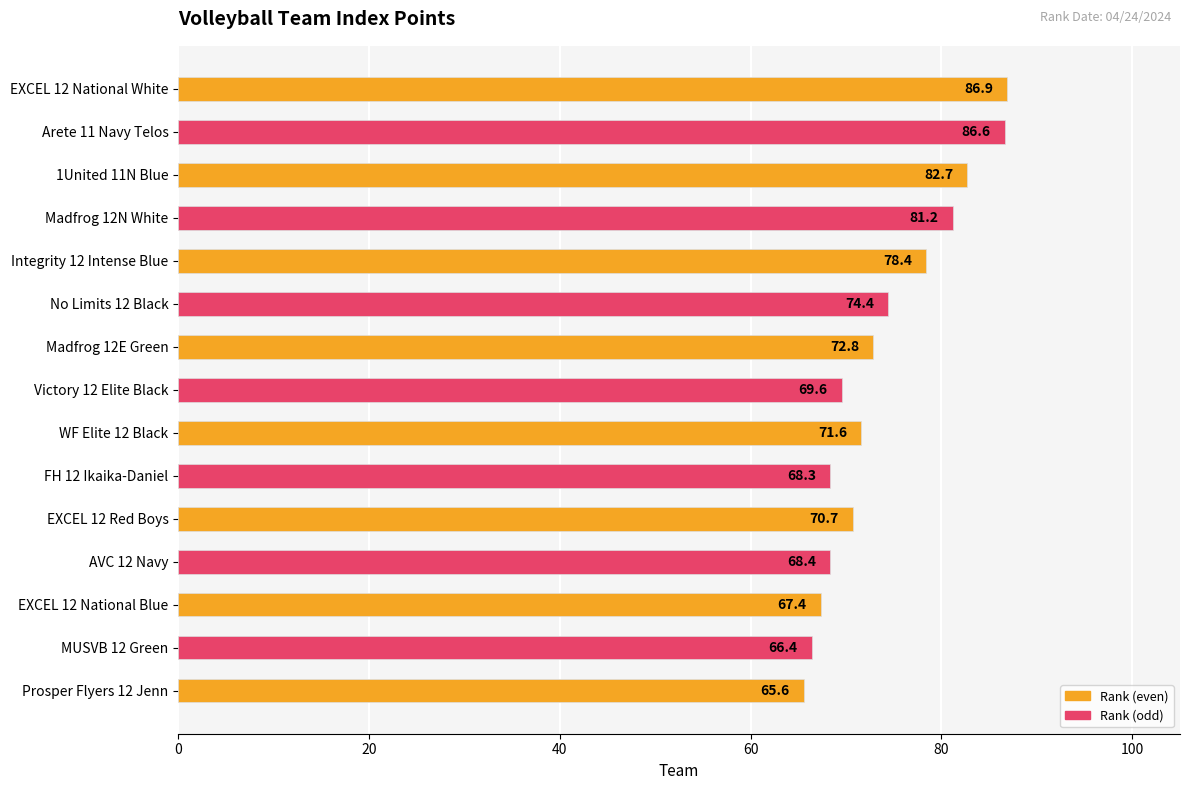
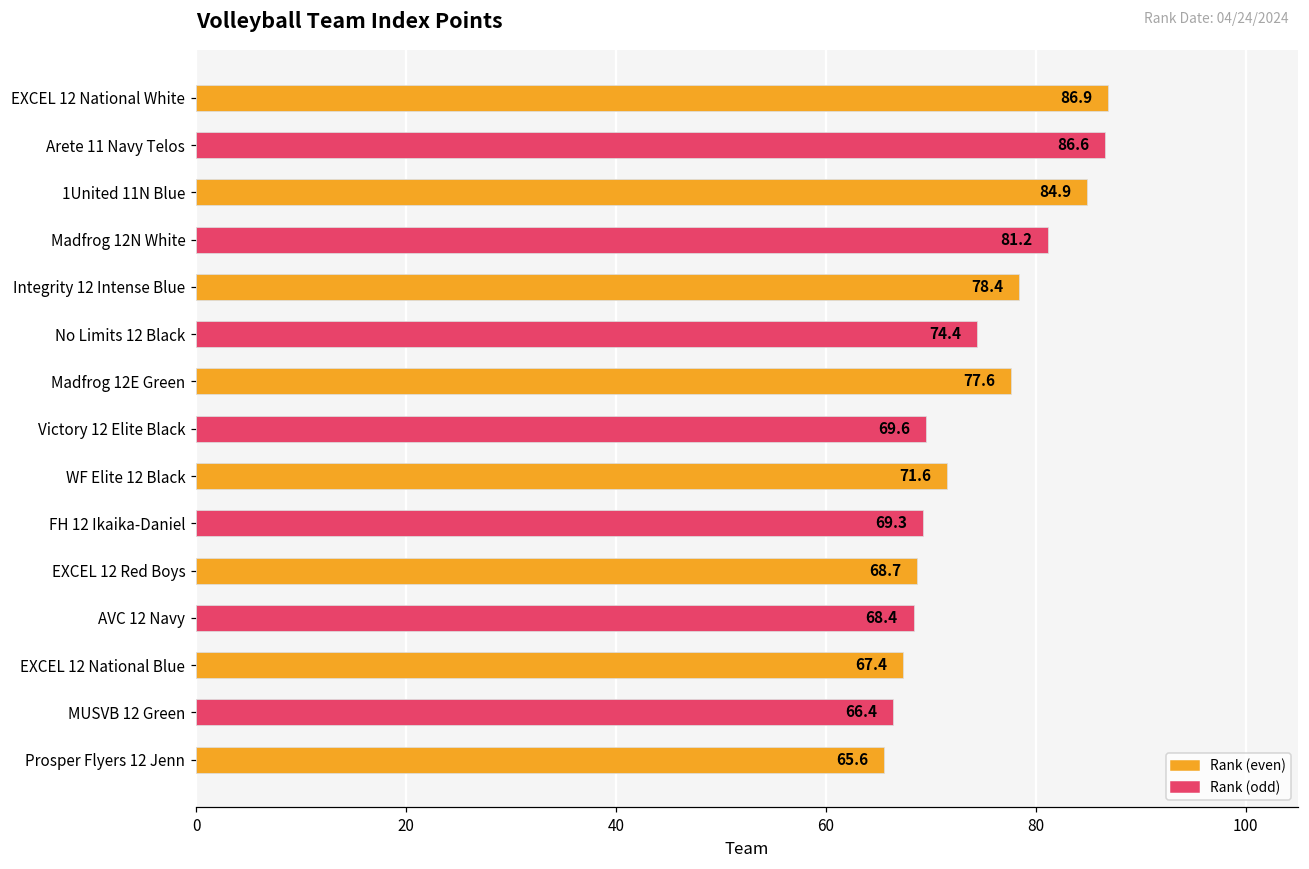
1United 11N Blue: 82.7 -> 84.9
Madfrog 12E Green: 72.8 -> 77.6
FH 12 Ikaika-Daniel: 68.3 -> 69.3
EXCEL 12 Red Boys: 70.7 -> 68.7
